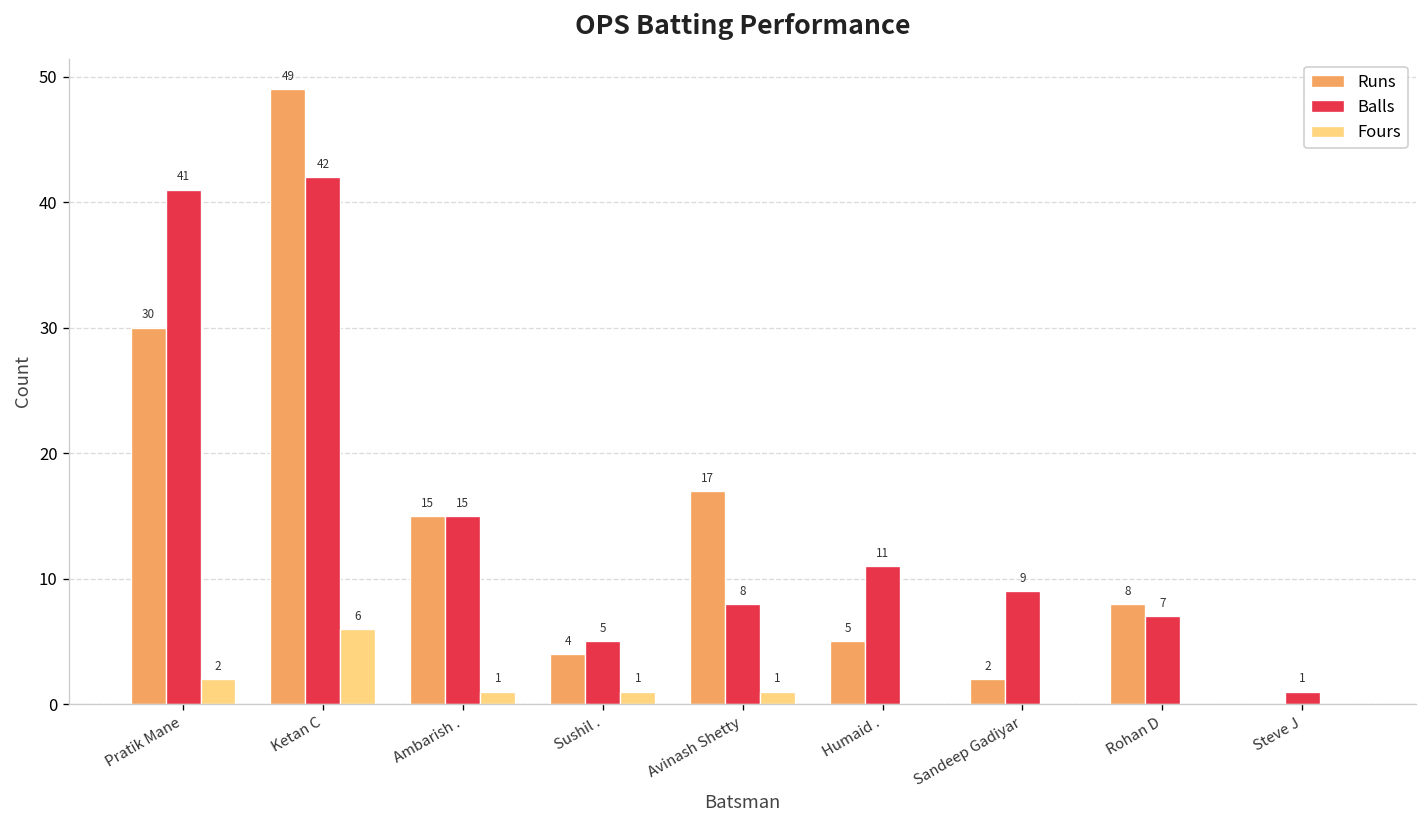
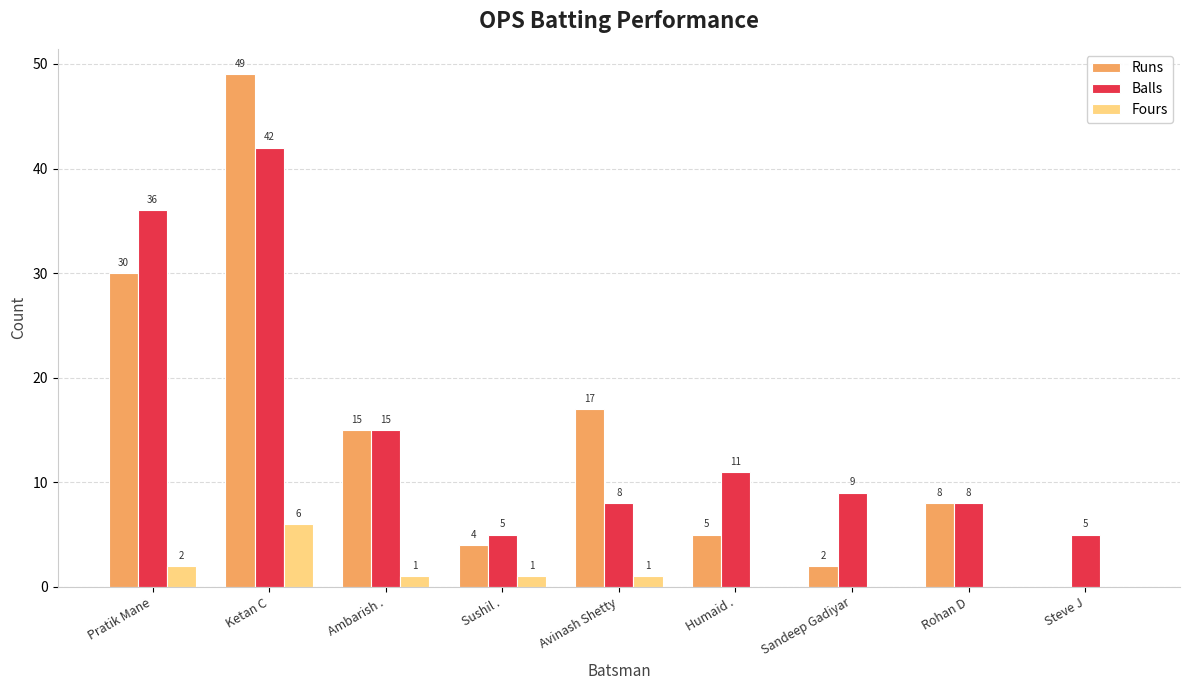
Balls, Pratik Mane: 41 -> 36
Balls, Rohan D: 7 -> 8
Balls, Steve J: 1 -> 5
